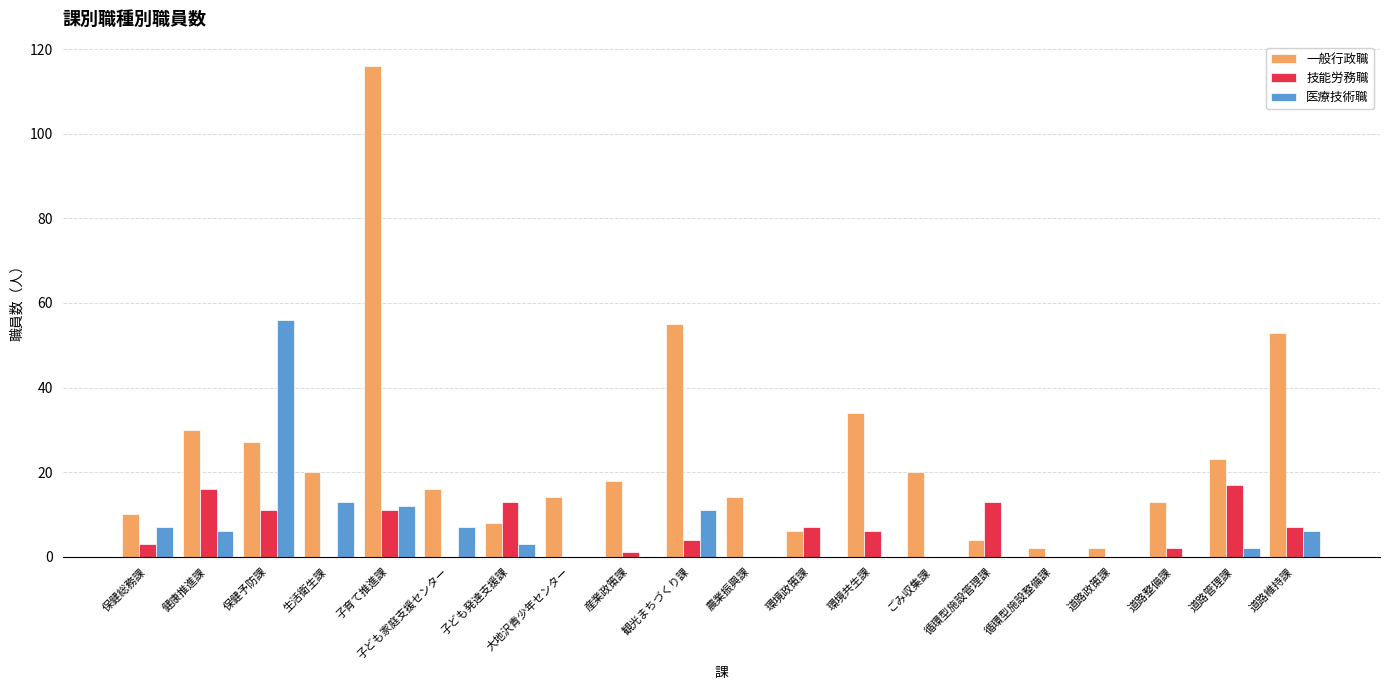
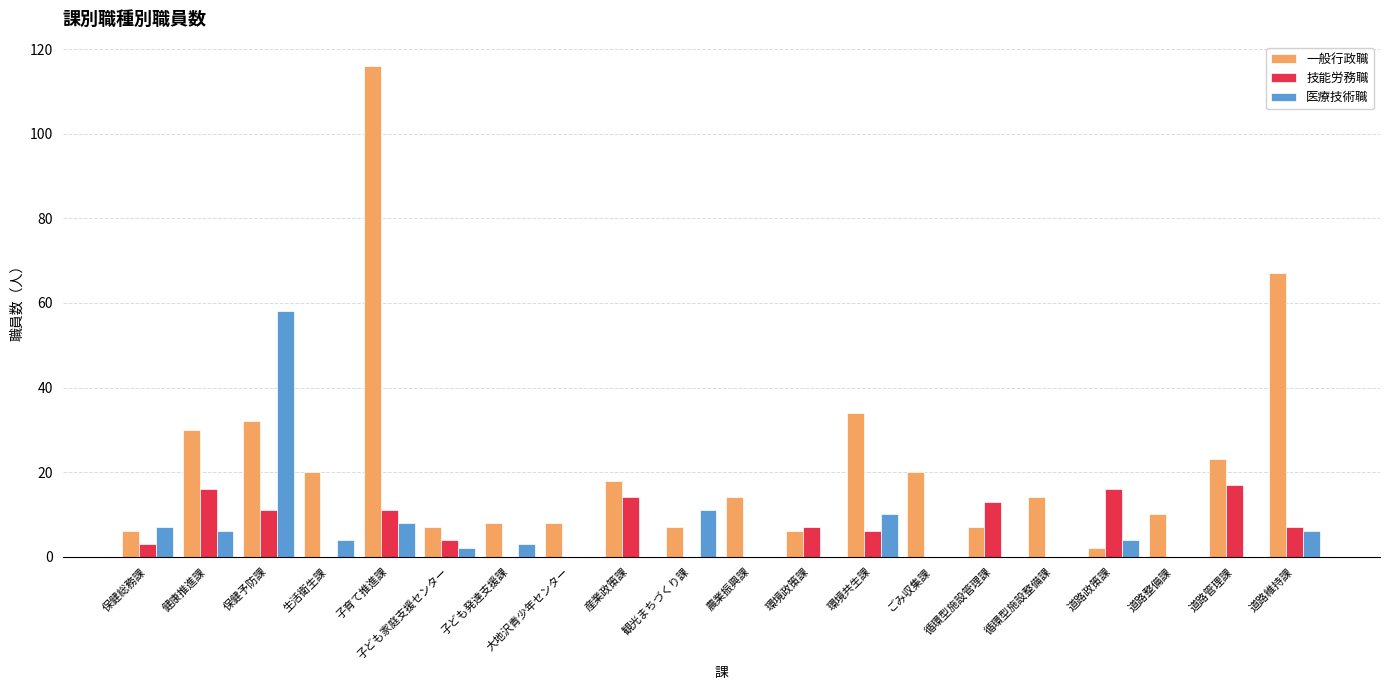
一般行政職, 保健総務課: 10 -> 6
一般行政職, 保健予防課: 27 -> 32
医療技術職, 保健予防課: 56 -> 58
医療技術職, 生活衛生課: 13 -> 4
医療技術職, 子育て推進課: 12 -> 8
一般行政職, 子ども家庭支援センター: 16 -> 7
技能労務職, 子ども家庭支援センター: 0 -> 4
医療技術職, 子ども家庭支援センター: 7 -> 2
技能労務職, 子ども発達支援課: 13 -> 0
一般行政職, 大地沢青少年センター: 14 -> 8
技能労務職, 産業政策課: 1 -> 14
一般行政職, 観光まちづくり課: 55 -> 7
技能労務職, 観光まちづくり課: 4 -> 0
医療技術職, 環境共生課: 0 -> 10
一般行政職, 循環型施設管理課: 4 -> 7
一般行政職, 循環型施設整備課: 2 -> 14
技能労務職, 道路政策課: 0 -> 16
医療技術職, 道路政策課: 0 -> 4
一般行政職, 道路整備課: 13 -> 10
技能労務職, 道路整備課: 2 -> 0
医療技術職, 道路管理課: 2 -> 0
一般行政職, 道路維持課: 53 -> 67
